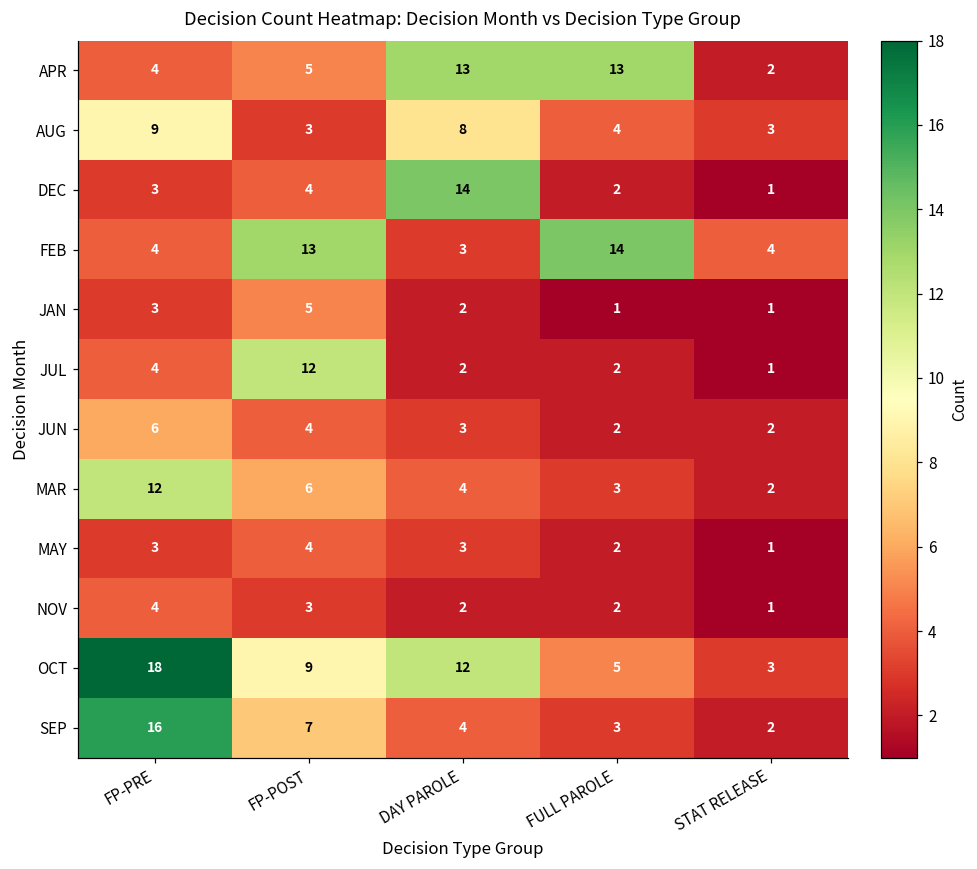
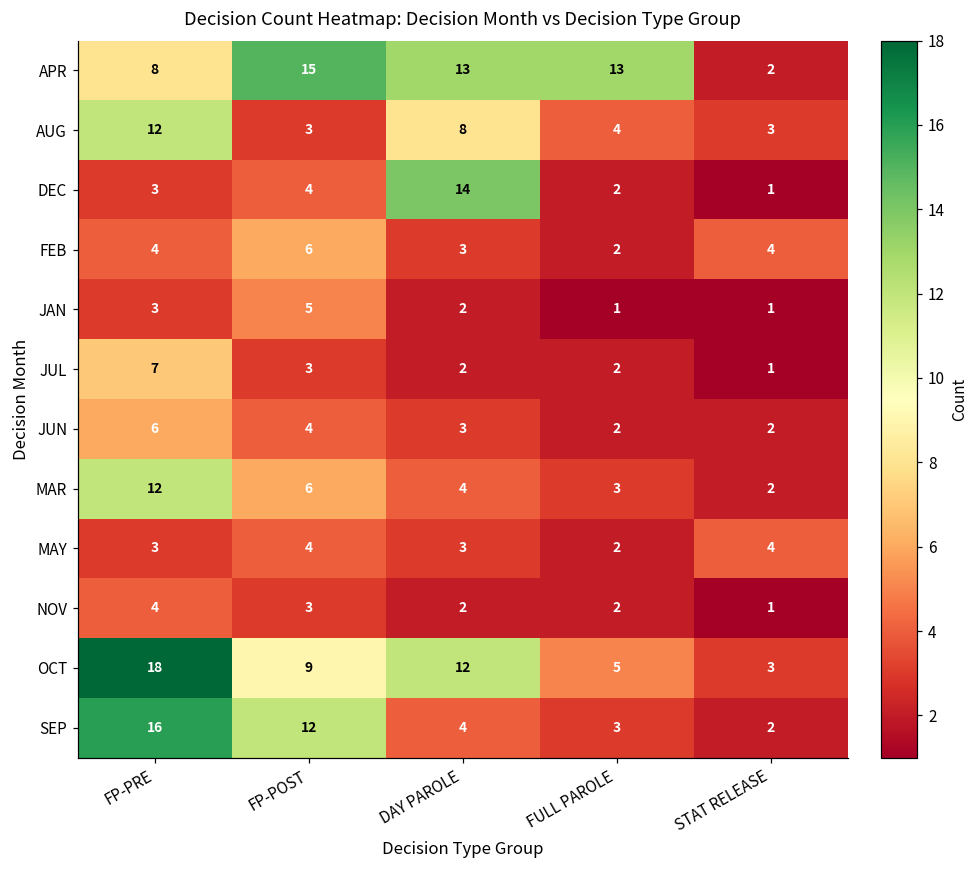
APR, FP-PRE: 4 -> 8
APR, FP-POST: 5 -> 15
AUG, FP-PRE: 9 -> 12
FEB, FP-POST: 13 -> 6
FEB, FULL PAROLE: 14 -> 2
JUL, FP-PRE: 4 -> 7
JUL, FP-POST: 12 -> 3
MAY, STAT RELEASE: 1 -> 4
SEP, FP-POST: 7 -> 12
